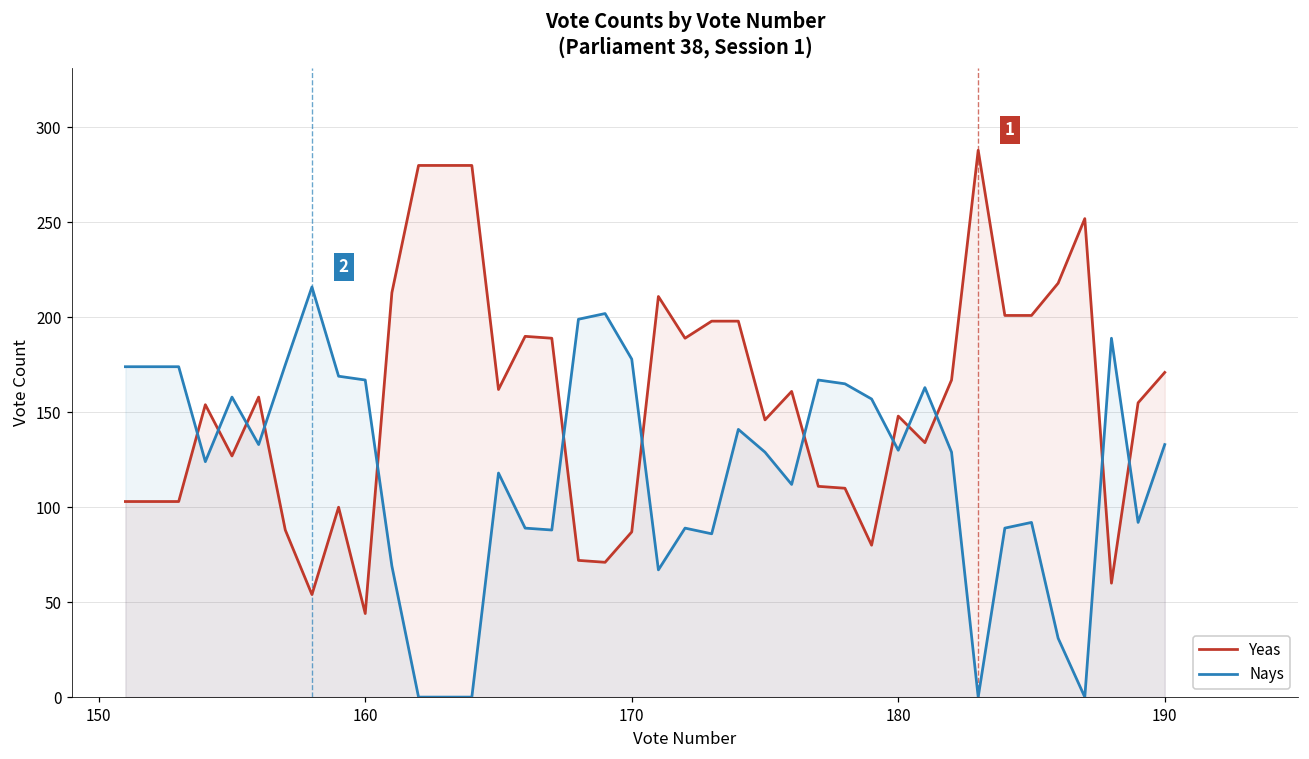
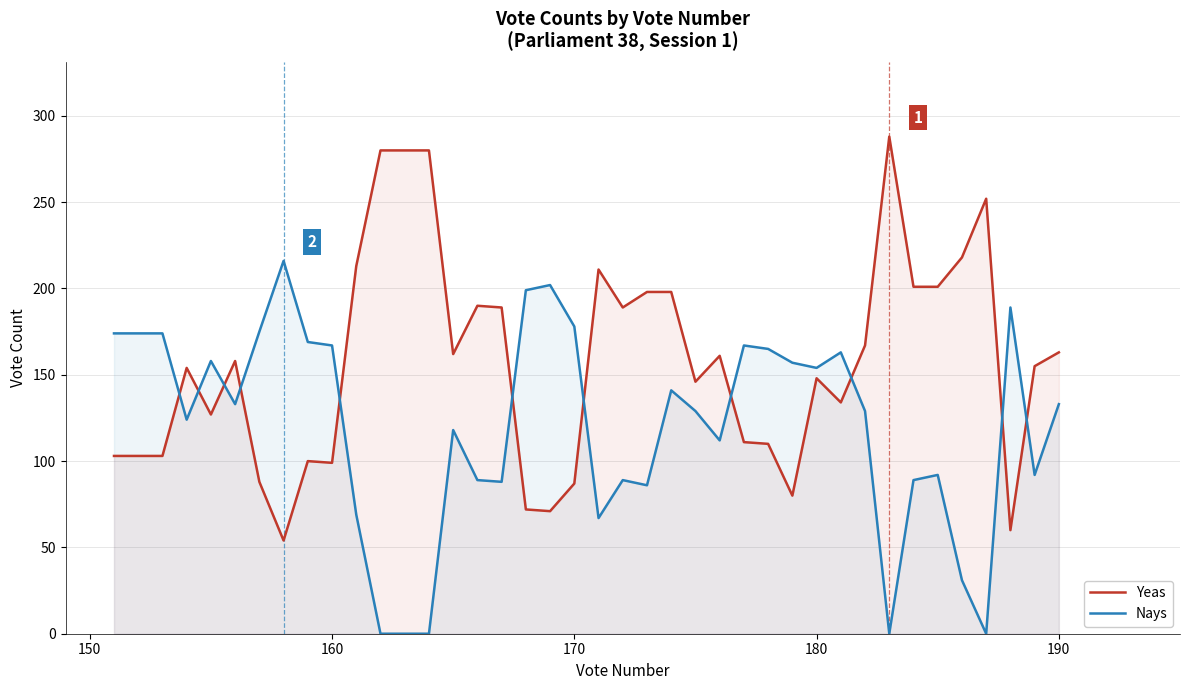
Yeas, 160: 44 -> 99
Nays, 180: 130 -> 154
Yeas, 190: 171 -> 163
